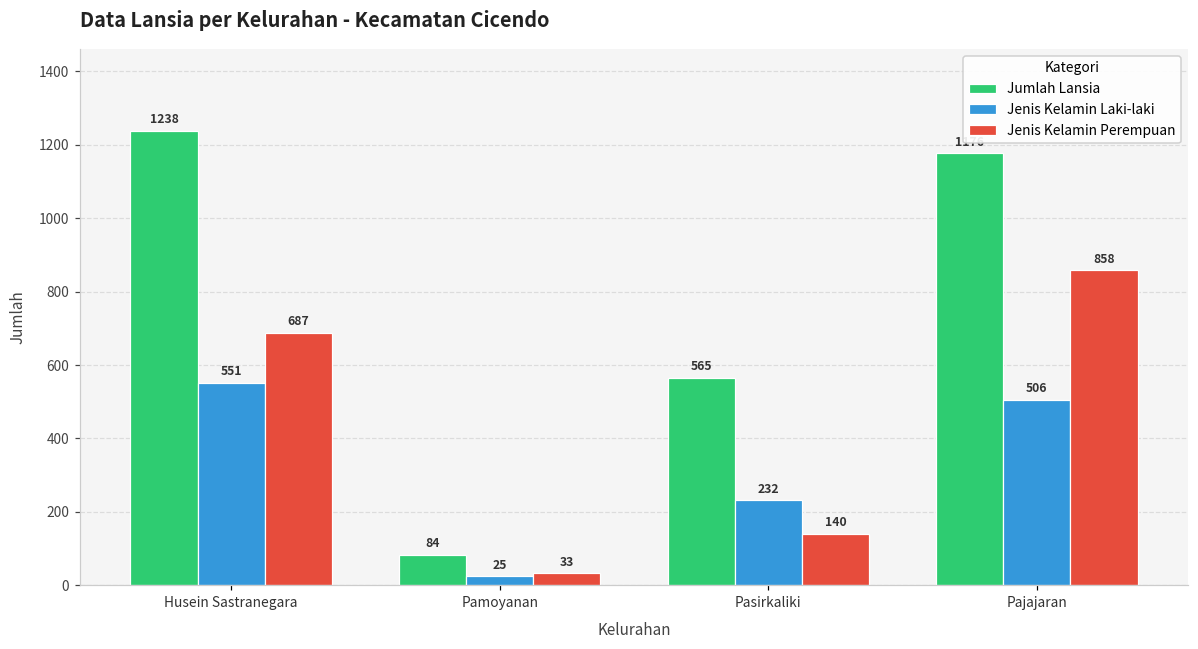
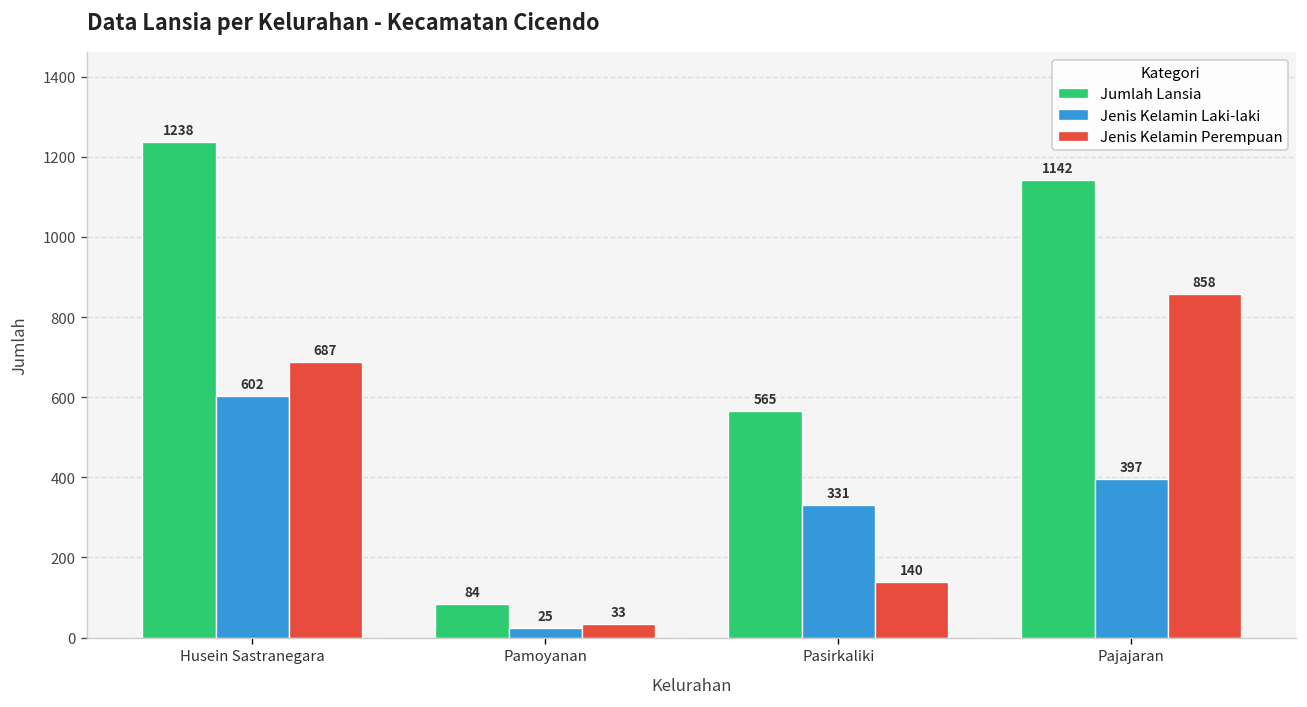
Jenis Kelamin Laki-laki, Husein Sastranegara: 551 -> 602
Jenis Kelamin Laki-laki, Pasirkaliki: 232 -> 331
Jumlah Lansia, Pajajaran: 1180 -> 1140
Jenis Kelamin Laki-laki, Pajajaran: 506 -> 397
